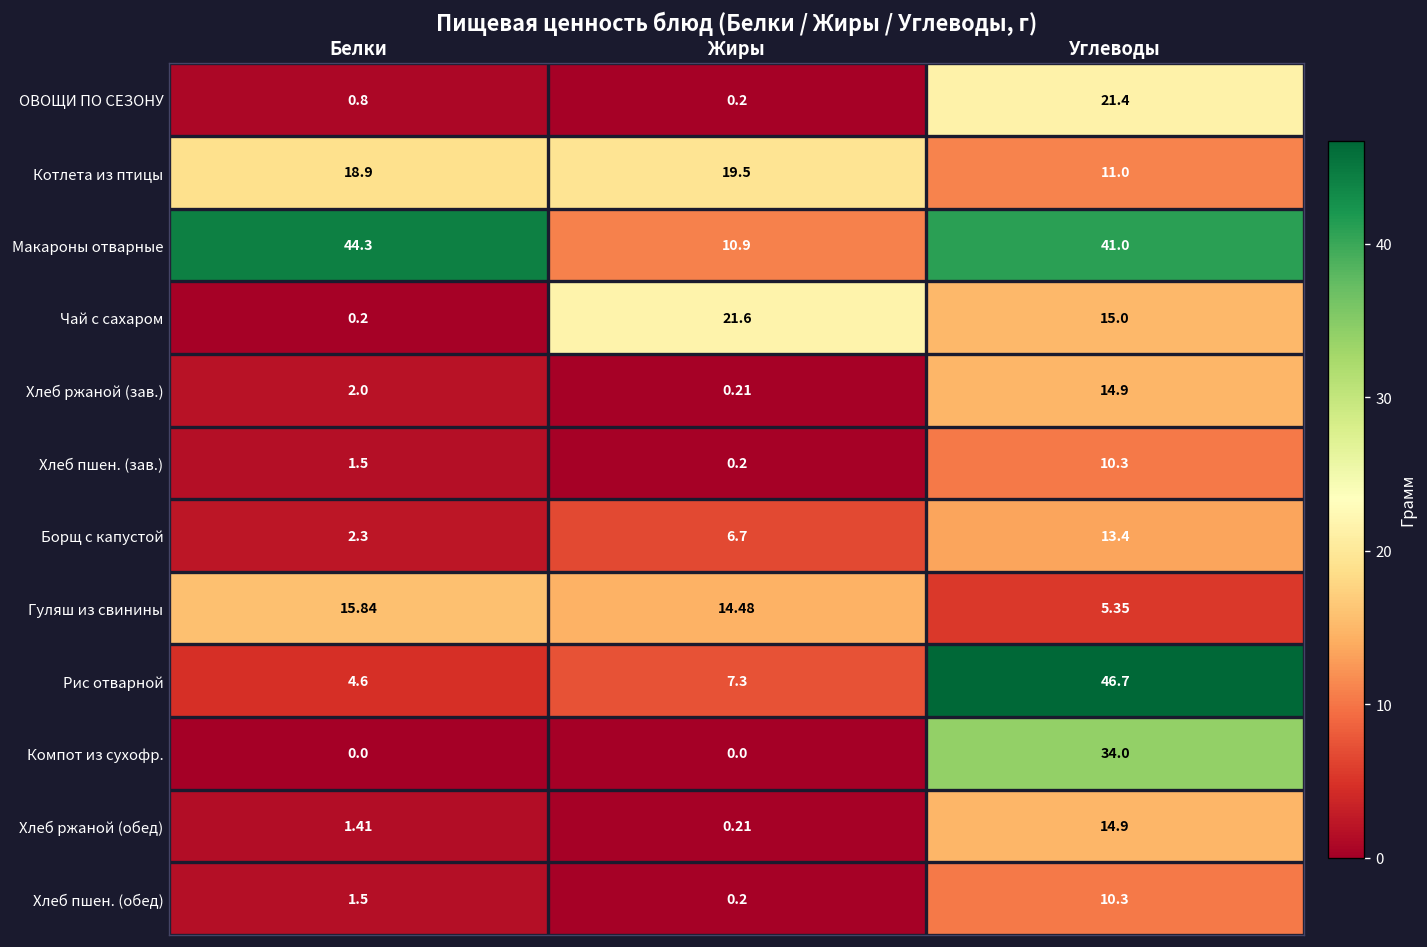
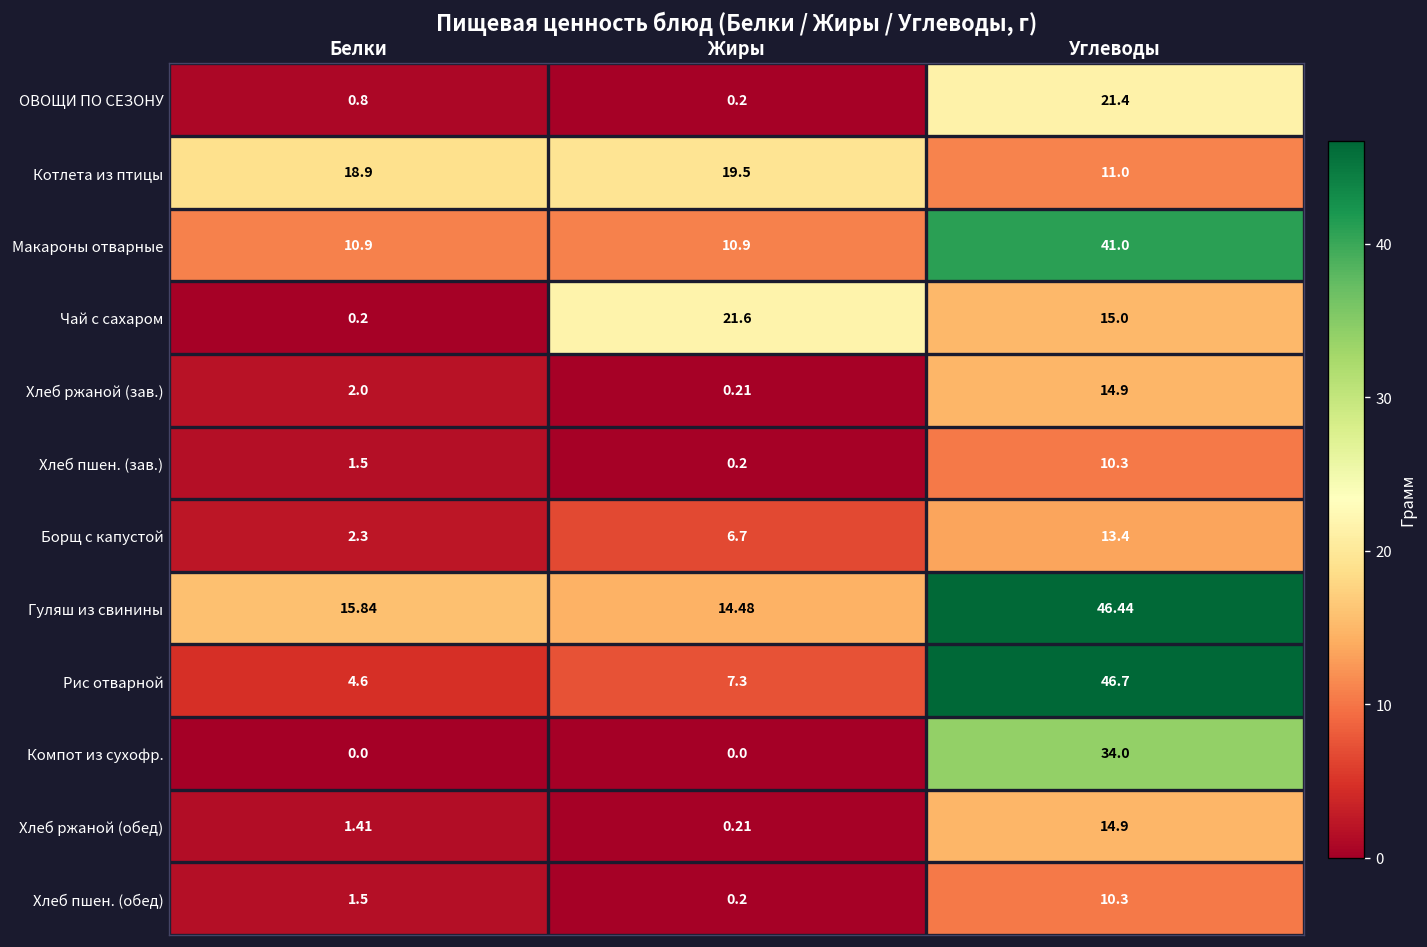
Макароны отварные, Белки: 44.3 -> 10.9
Гуляш из свинины, Углеводы: 5.35 -> 46.44
